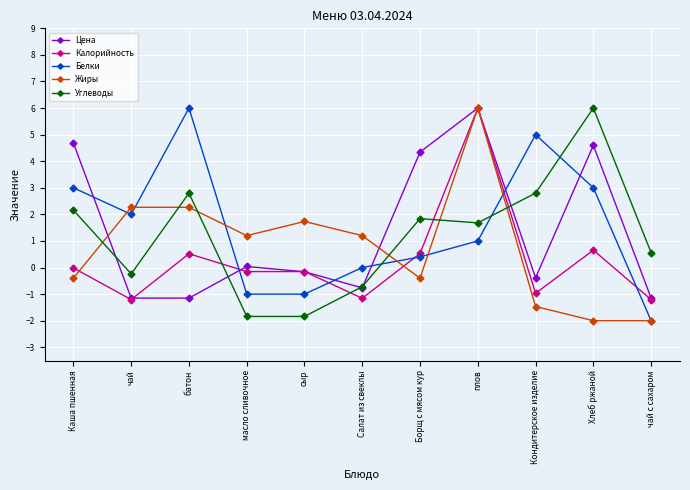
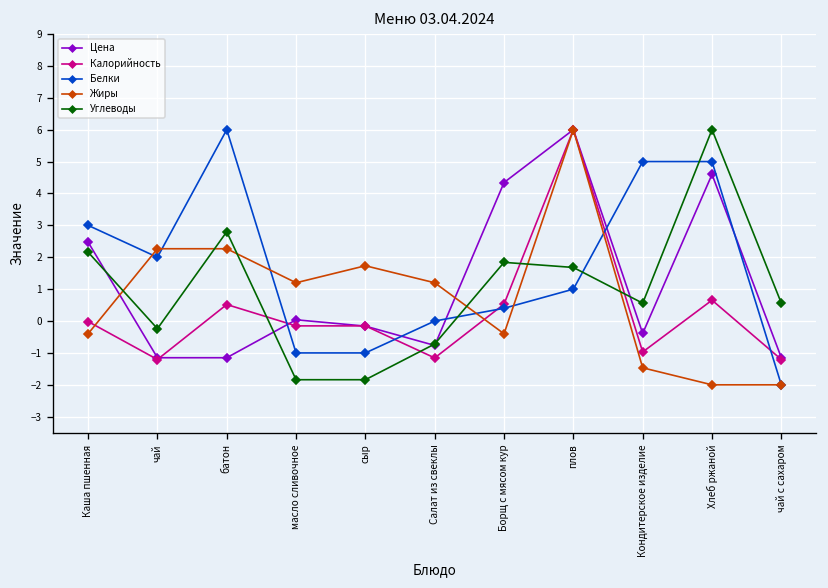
Цена, Каша пшенная: 4.7 -> 2.5
Углеводы, Кондитерское изделие: 2.8 -> 0.6
Белки, Хлеб ржаной: 3.0 -> 5.0
